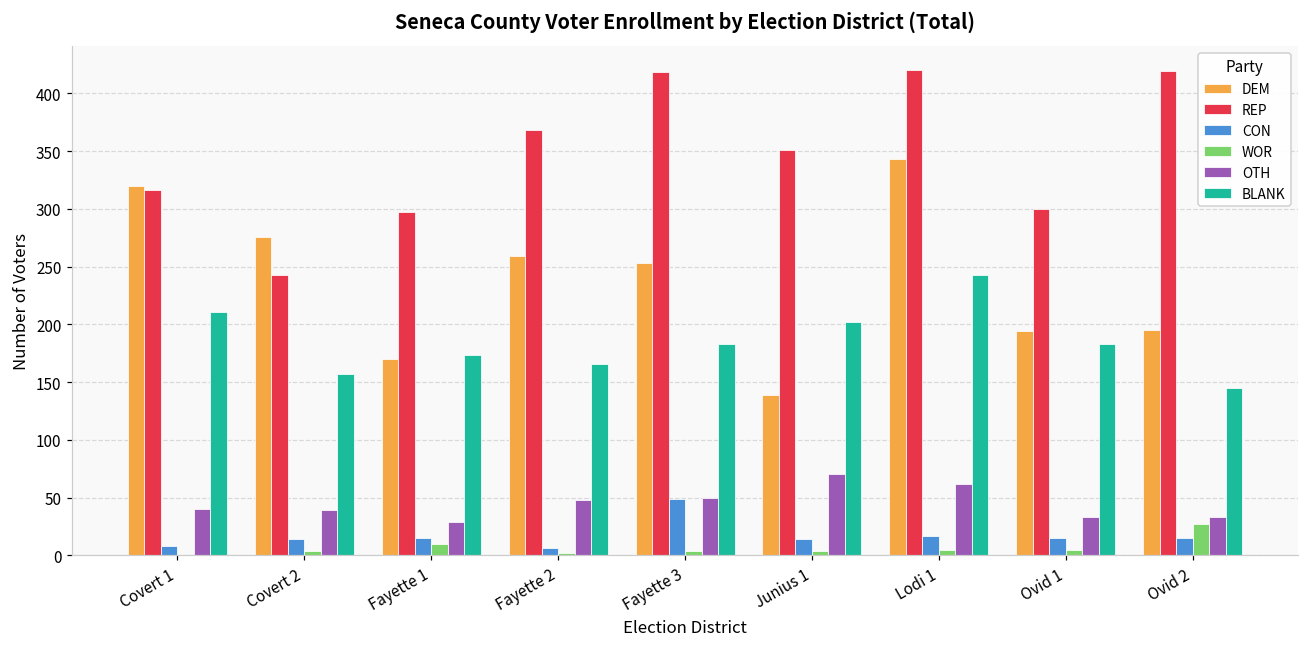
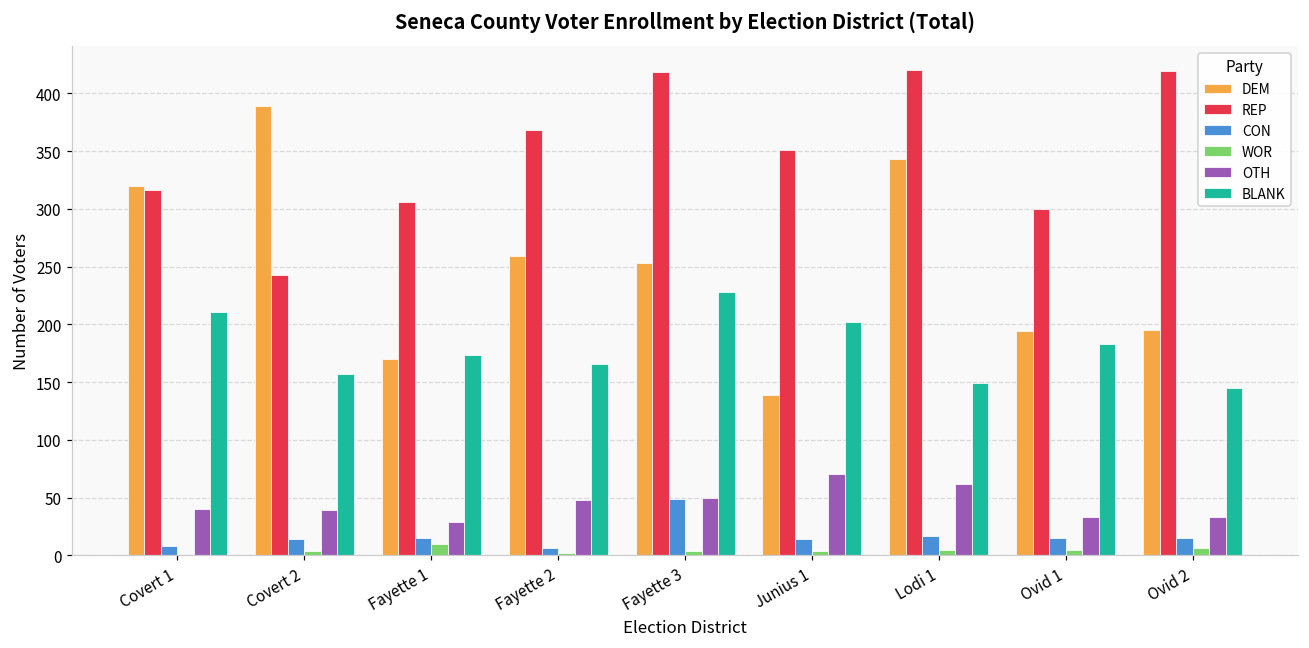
DEM, Covert 2: 276 -> 389
REP, Fayette 1: 297 -> 306
BLANK, Fayette 3: 183 -> 228
BLANK, Lodi 1: 243 -> 149
WOR, Ovid 2: 27 -> 6
